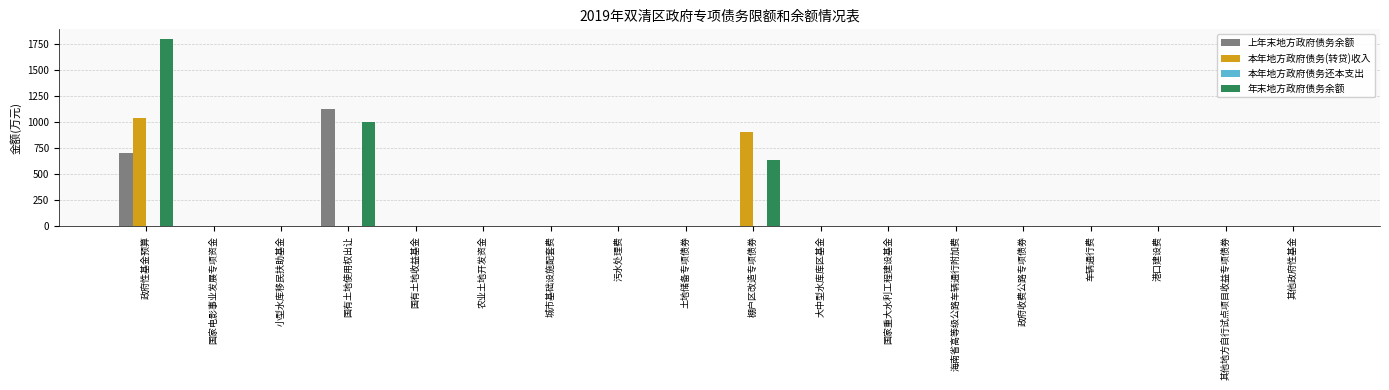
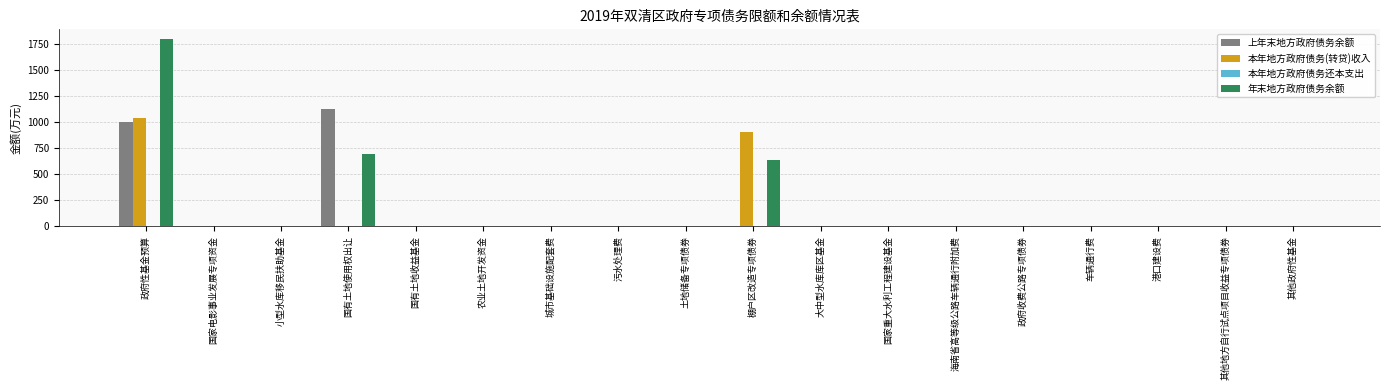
上年末地方政府债务余额, 政府性基金预算: 700 -> 1000
年末地方政府债务余额, 国有土地使用权出让: 1000 -> 700
